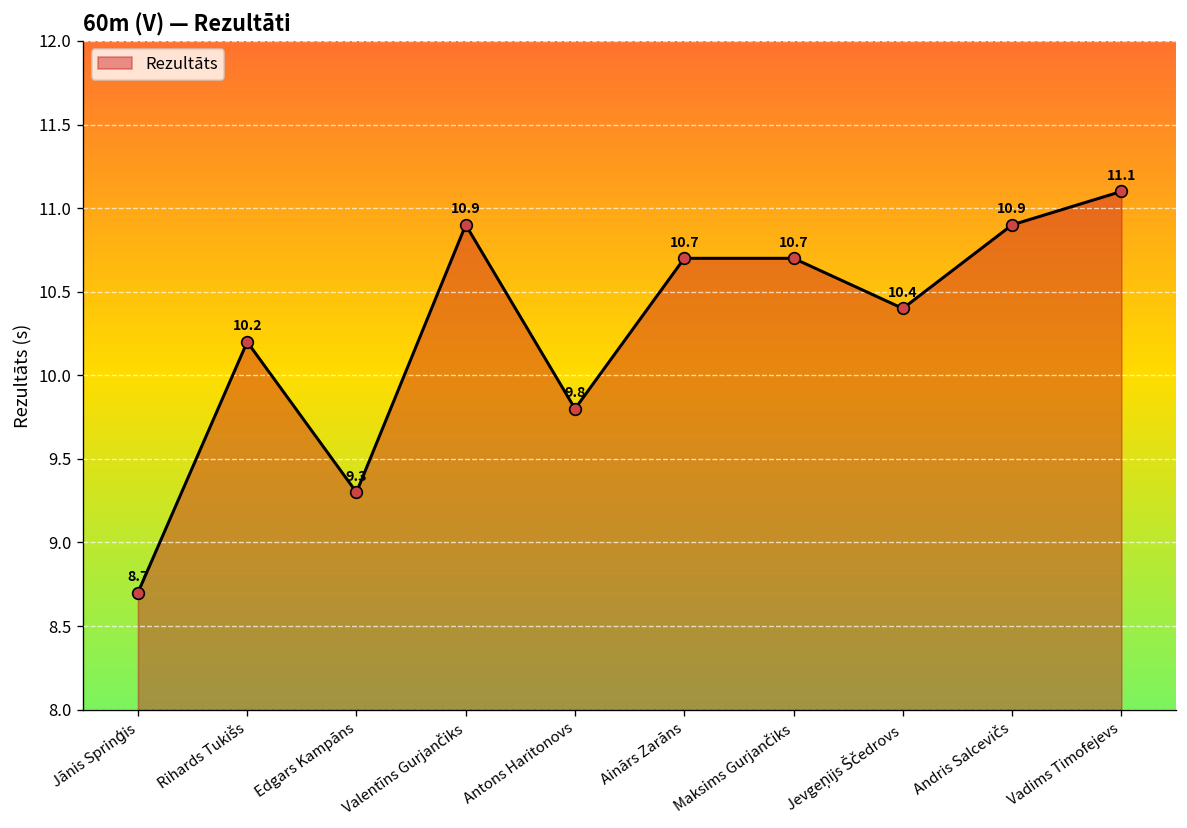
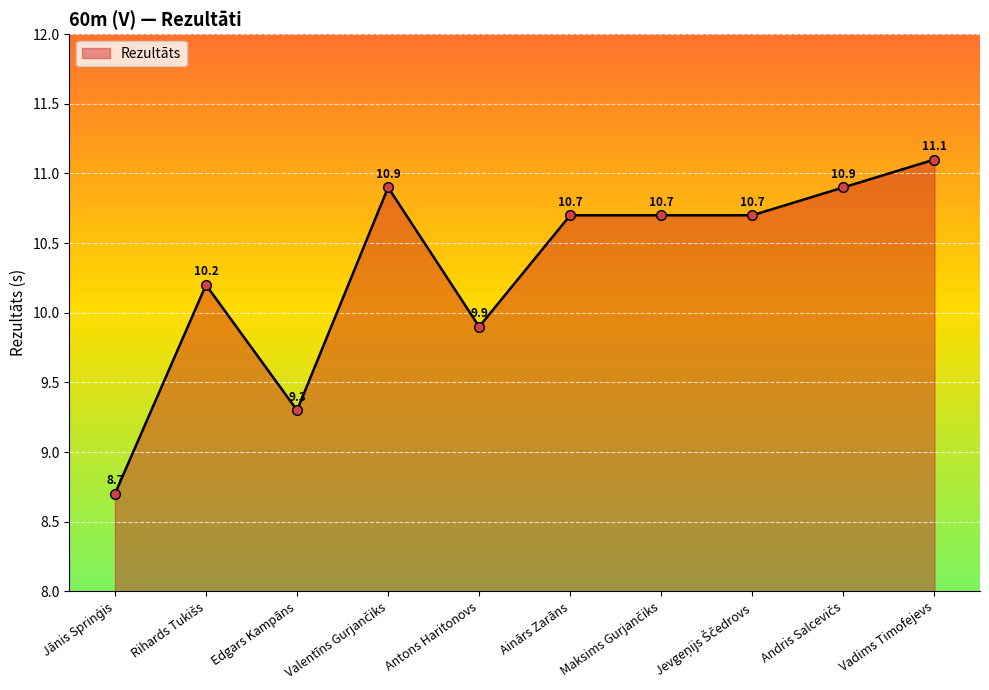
Antons Haritonovs: 9.8 -> 9.9
Jevgeņijs Ščedrovs: 10.4 -> 10.7
